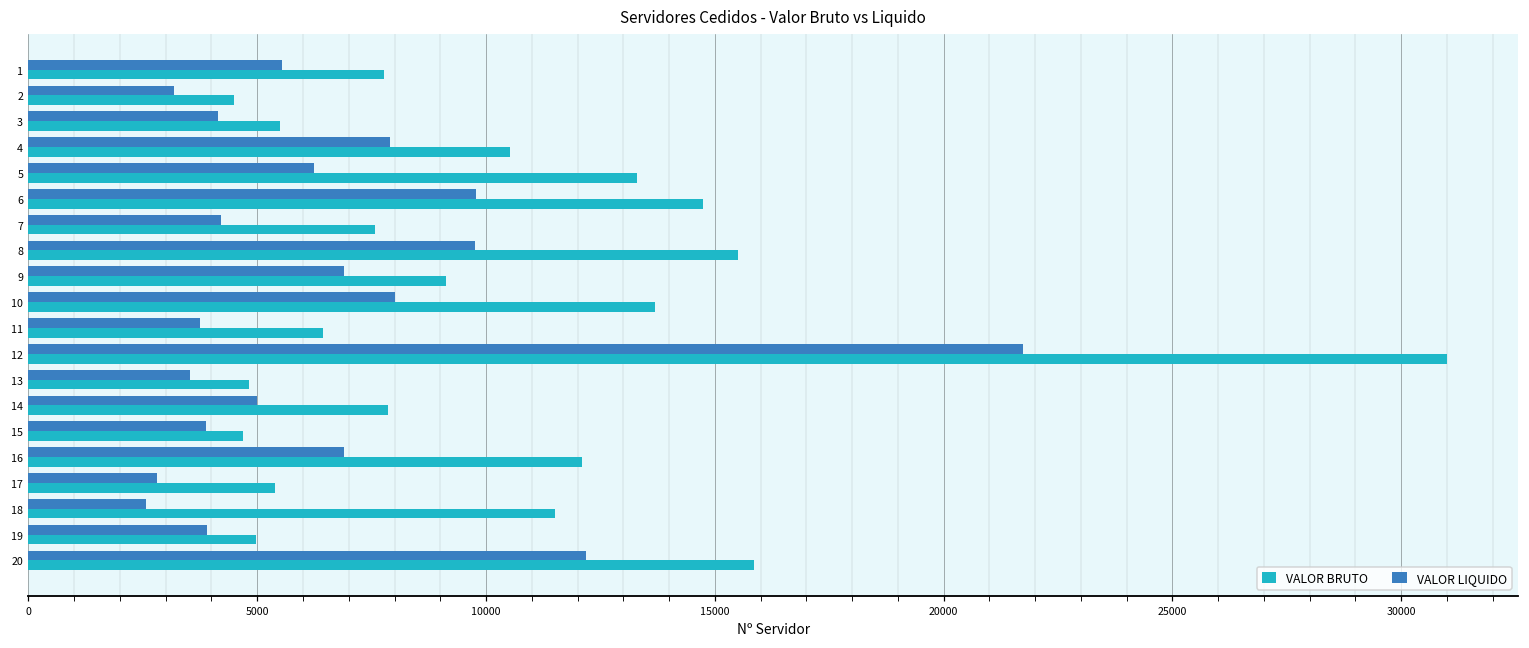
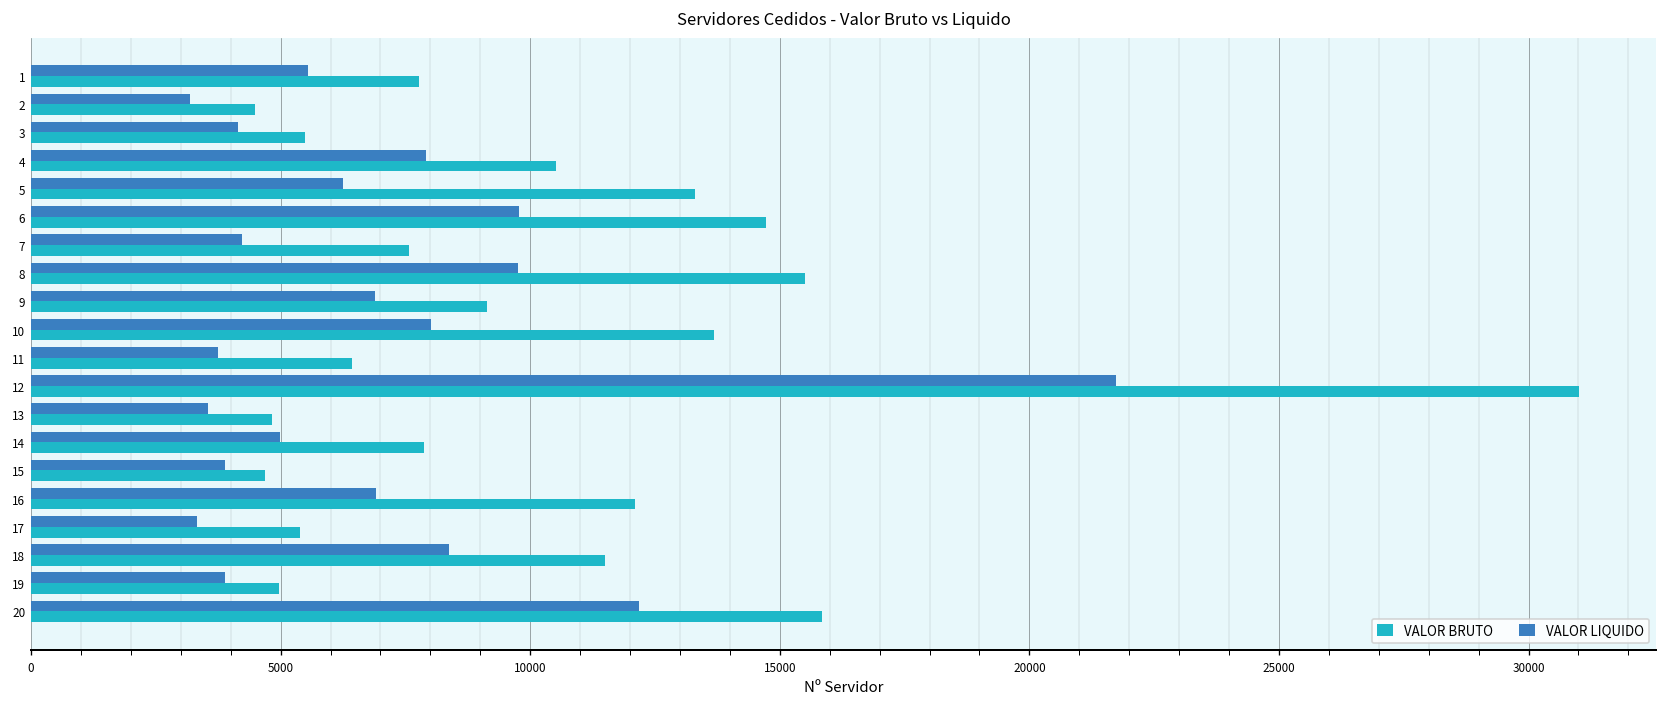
VALOR LIQUIDO, 17: 2800 -> 3300
VALOR LIQUIDO, 18: 2600 -> 8400
